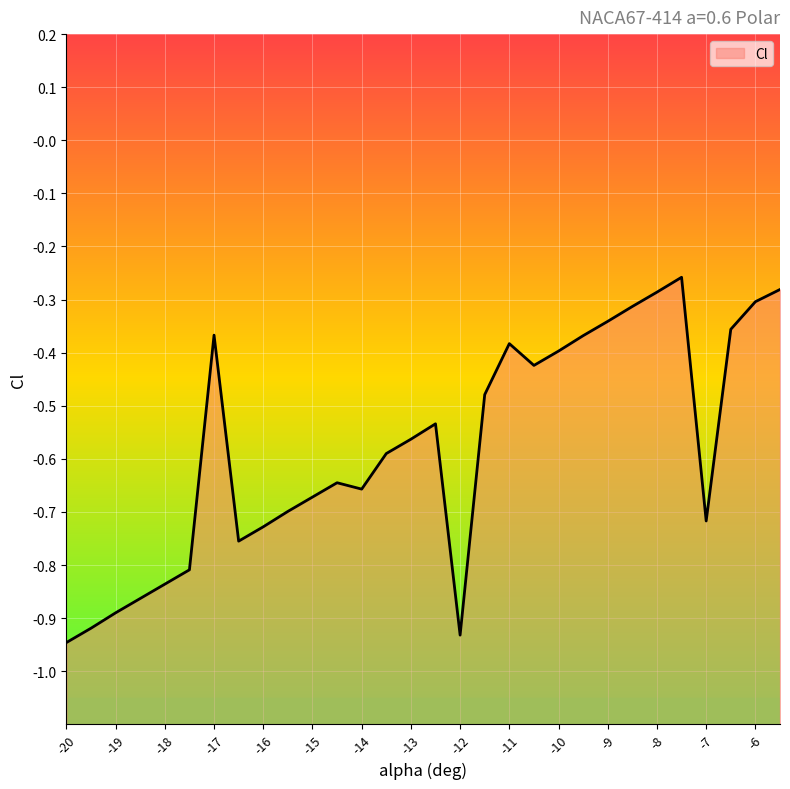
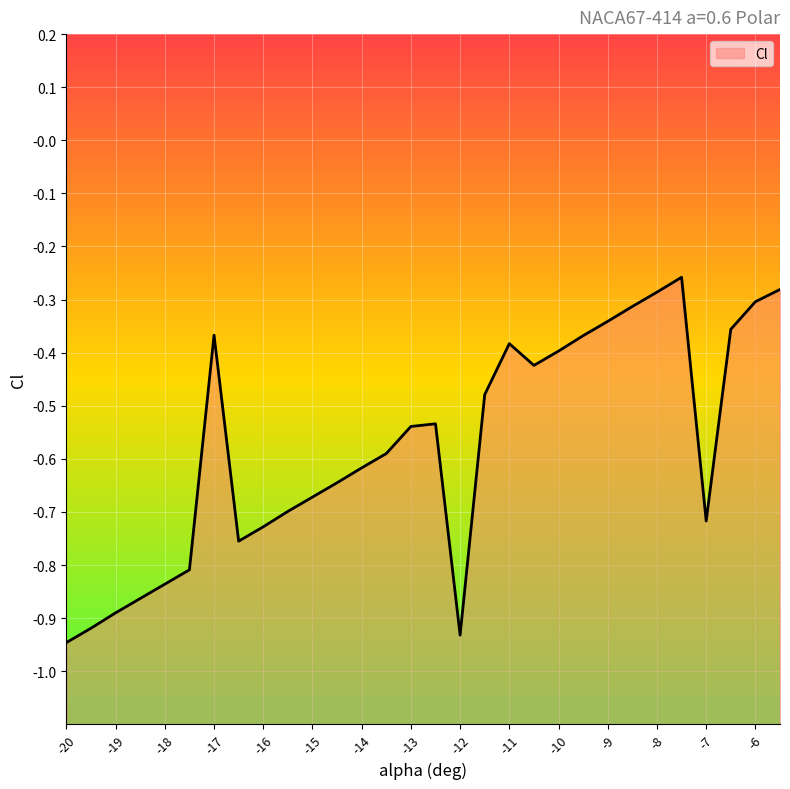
-14: -0.66 -> -0.62
-13: -0.56 -> -0.54
